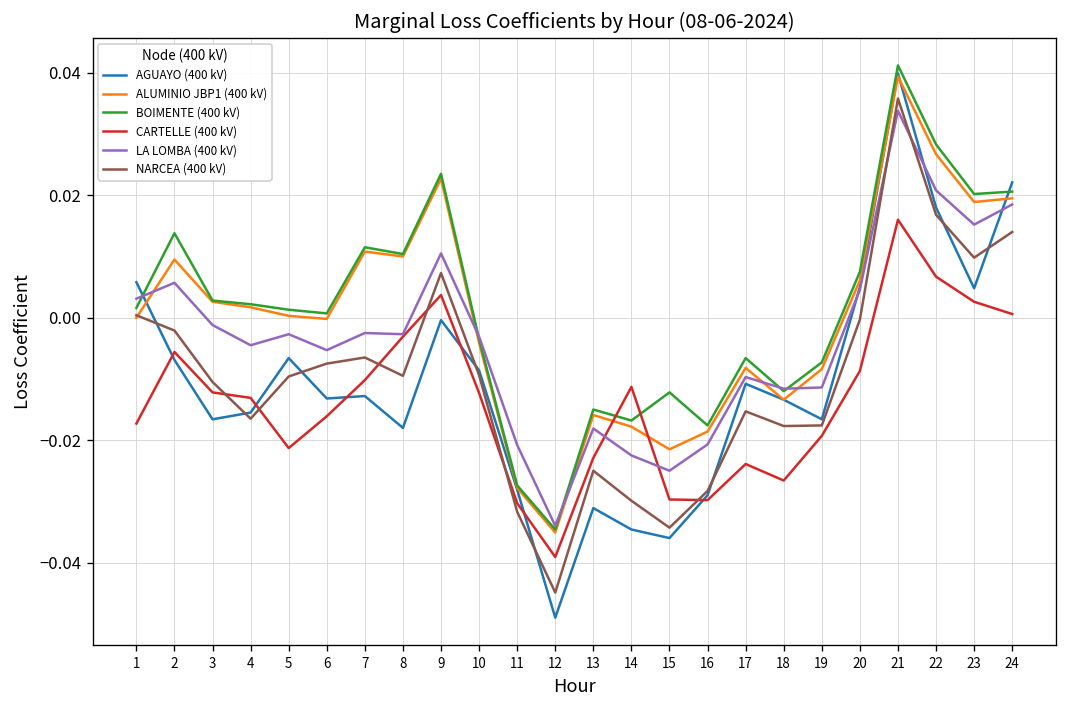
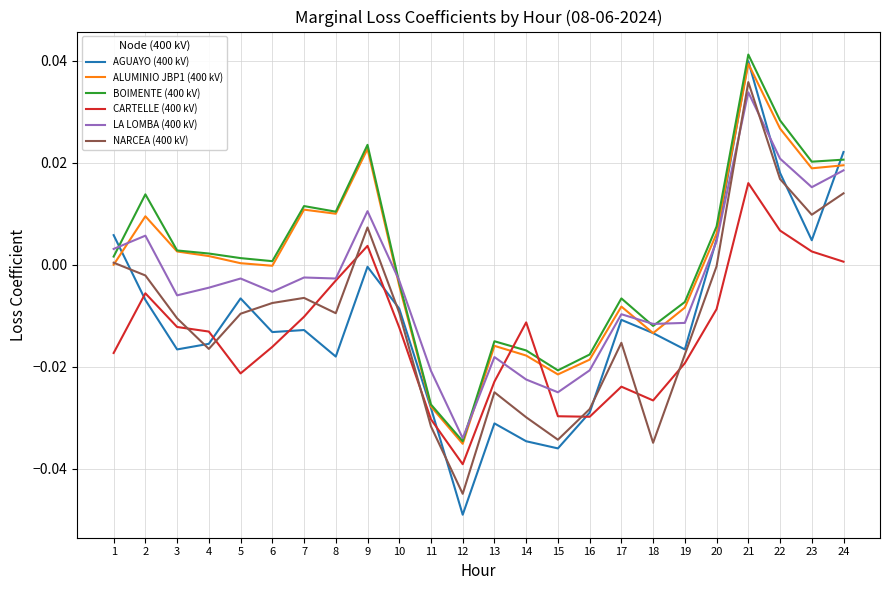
LA LOMBA (400 kV), 3: -0.001 -> -0.006
BOIMENTE (400 kV), 15: -0.012 -> -0.021
NARCEA (400 kV), 18: -0.018 -> -0.035
